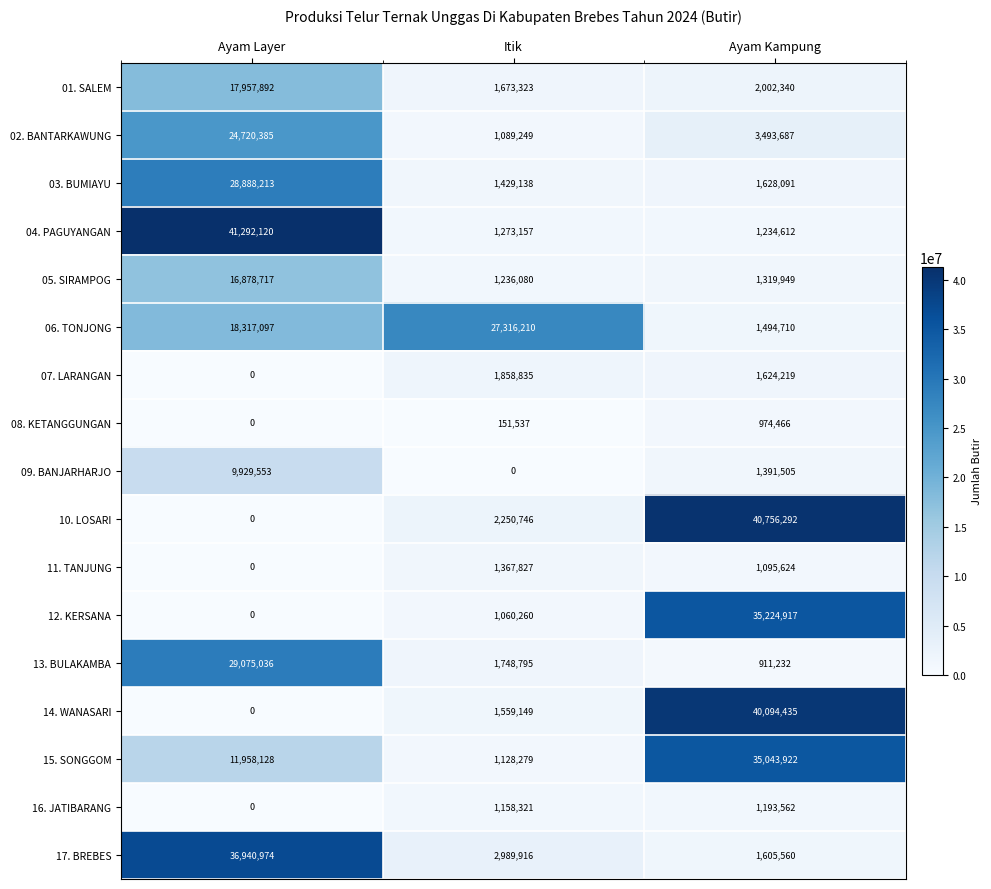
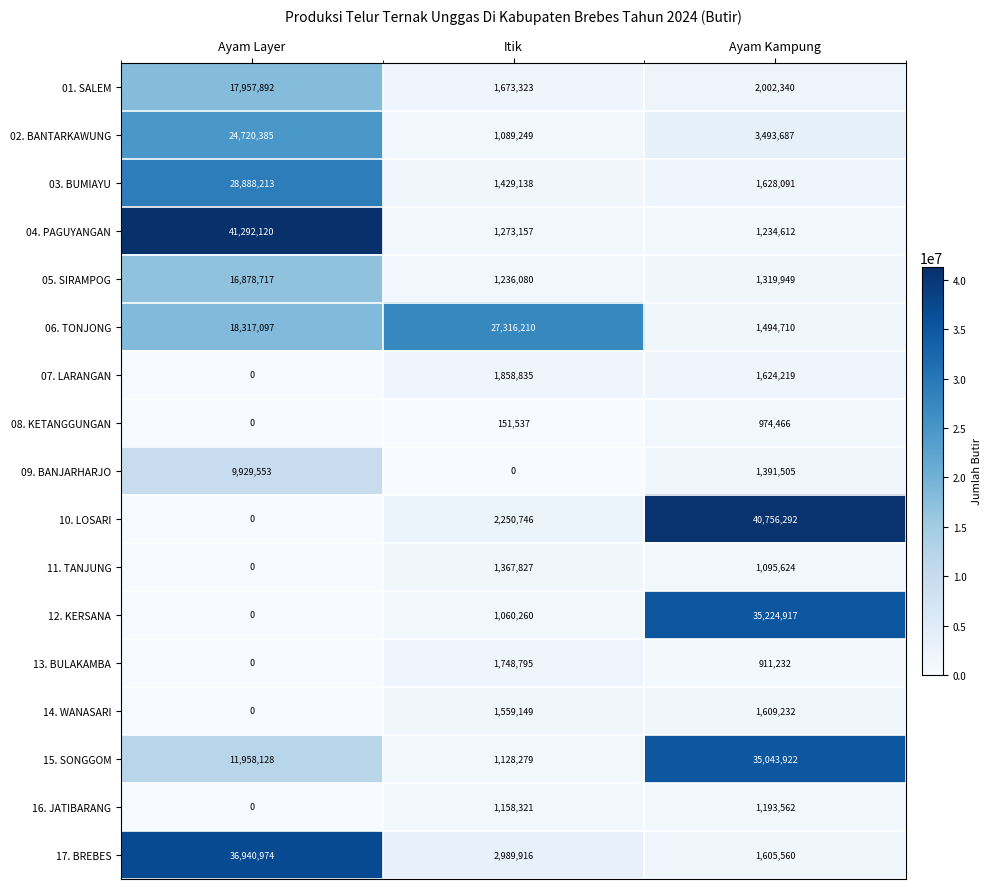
13. BULAKAMBA, Ayam Layer: 29,075,036 -> 0
14. WANASARI, Ayam Kampung: 40,094,435 -> 1,609,232
